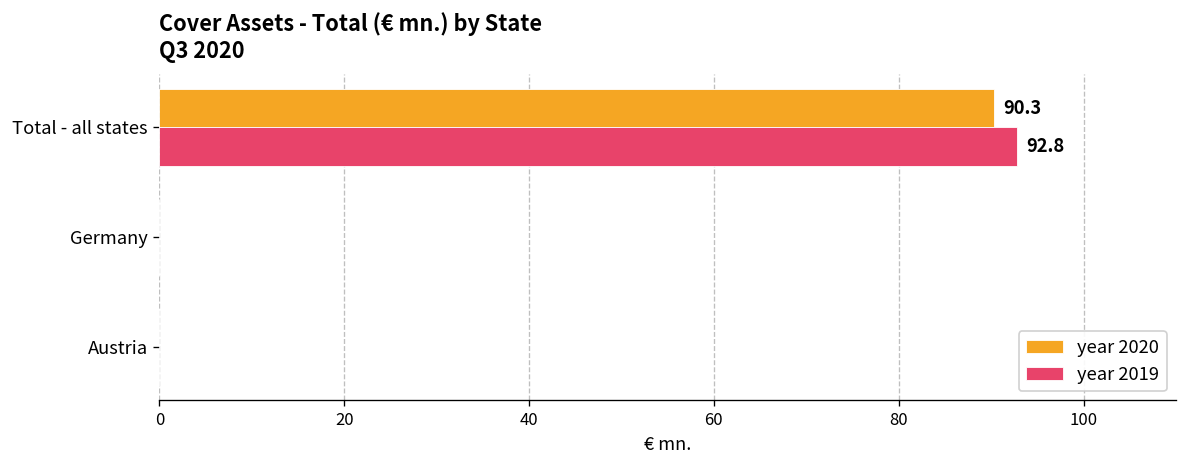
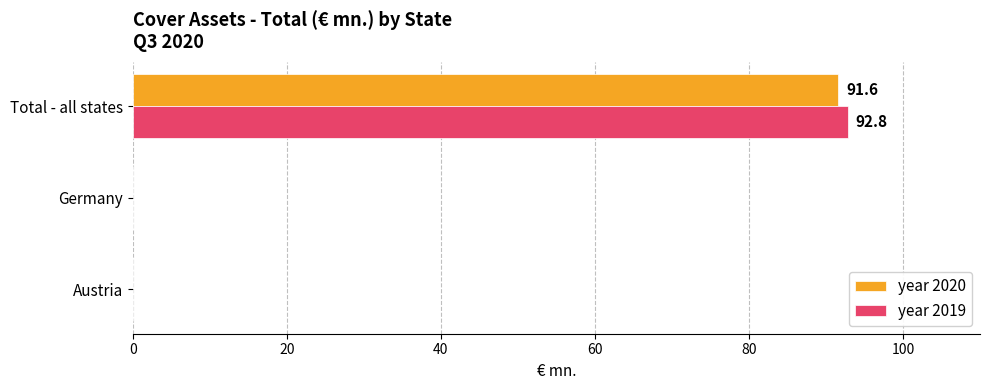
year 2020, Total - all states: 90.3 -> 91.6
